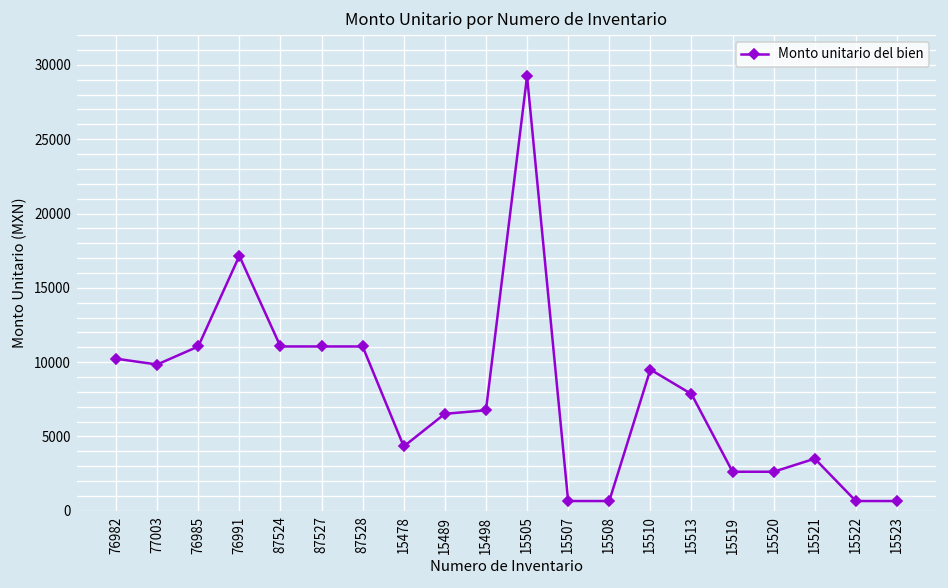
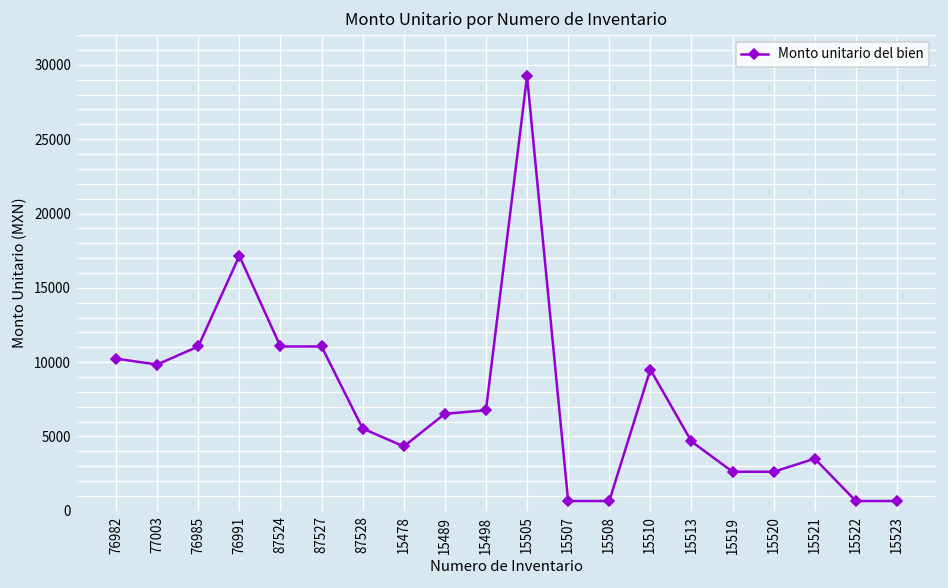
87528: 11100 -> 5500
15513: 7900 -> 4700
